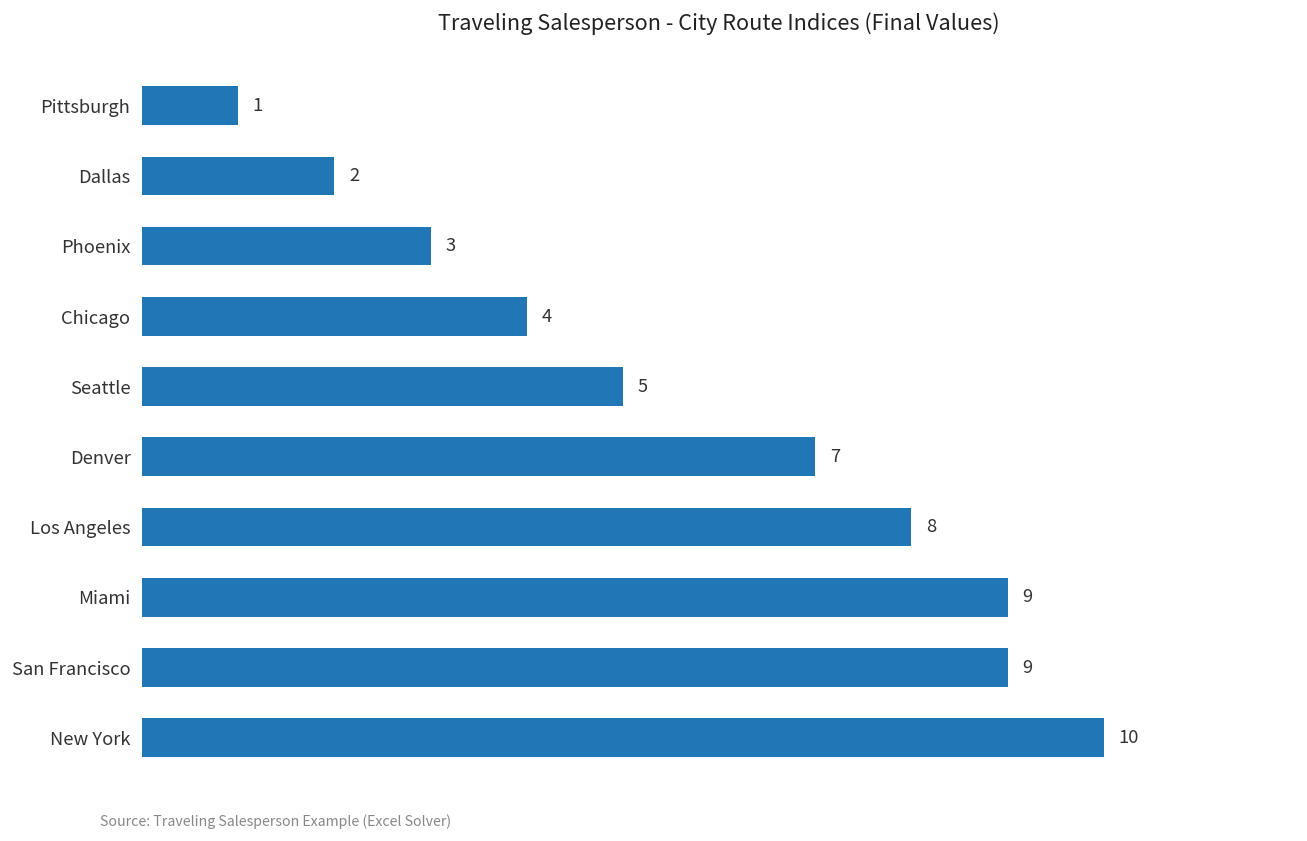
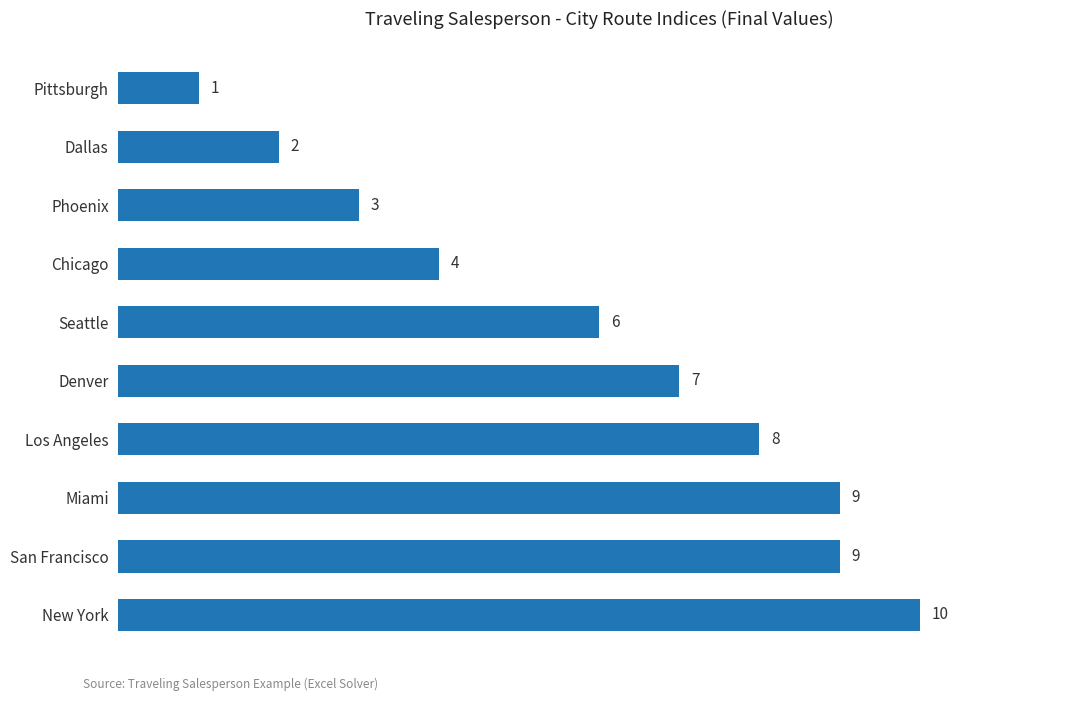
Seattle: 5 -> 6
